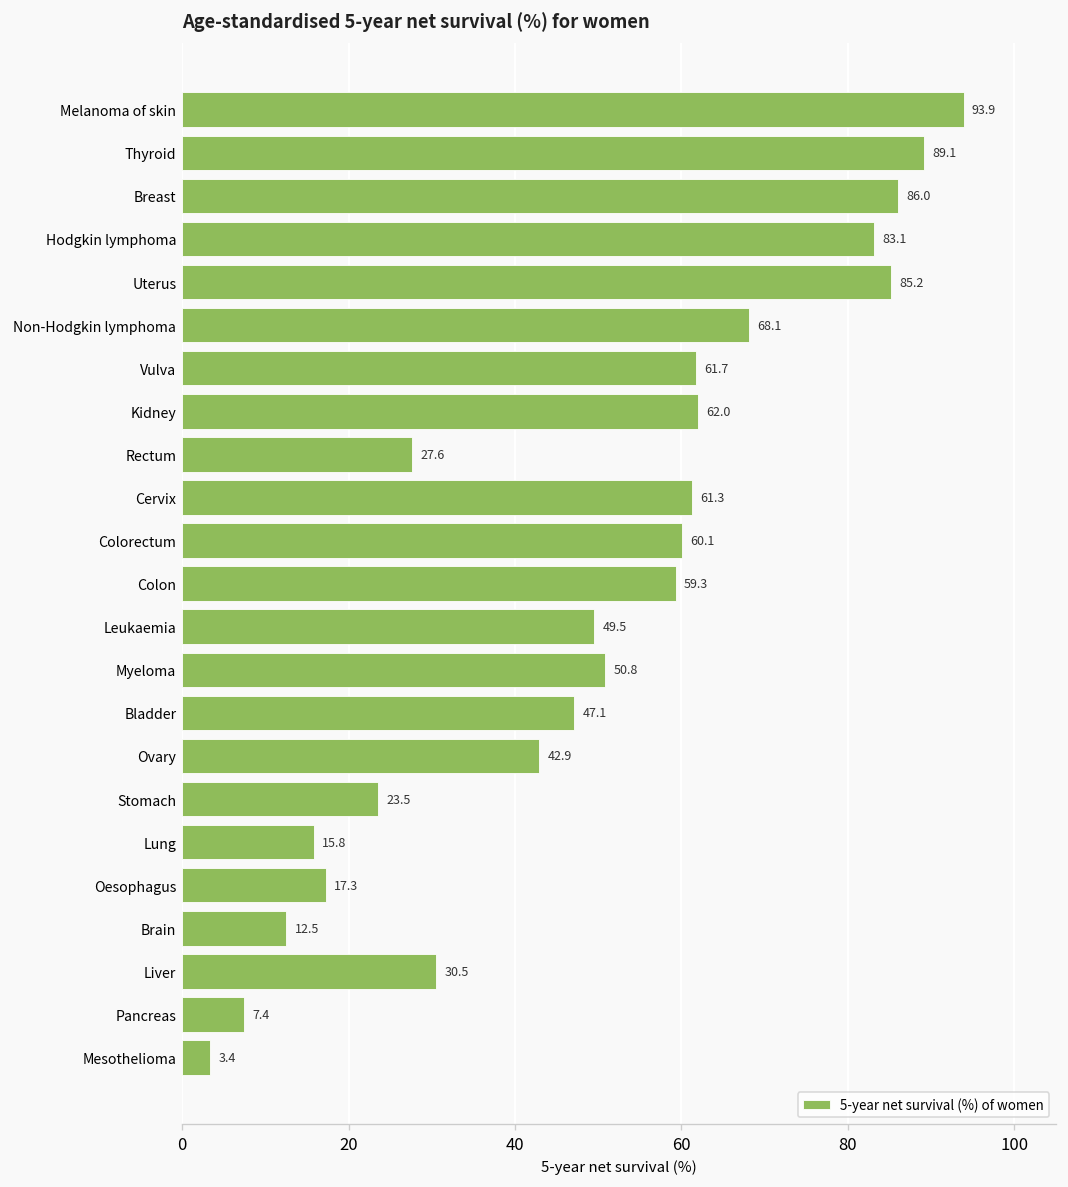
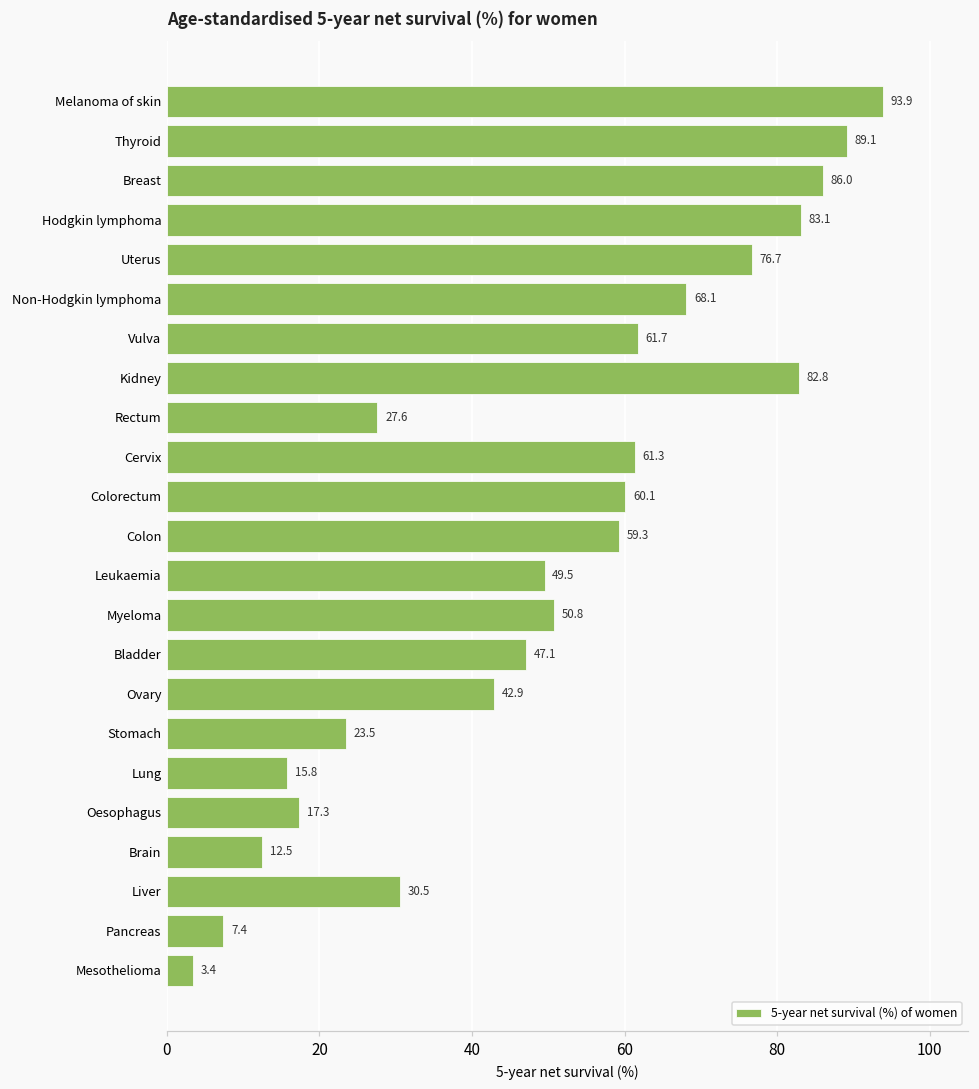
Uterus: 85.2 -> 76.7
Kidney: 62.0 -> 82.8
